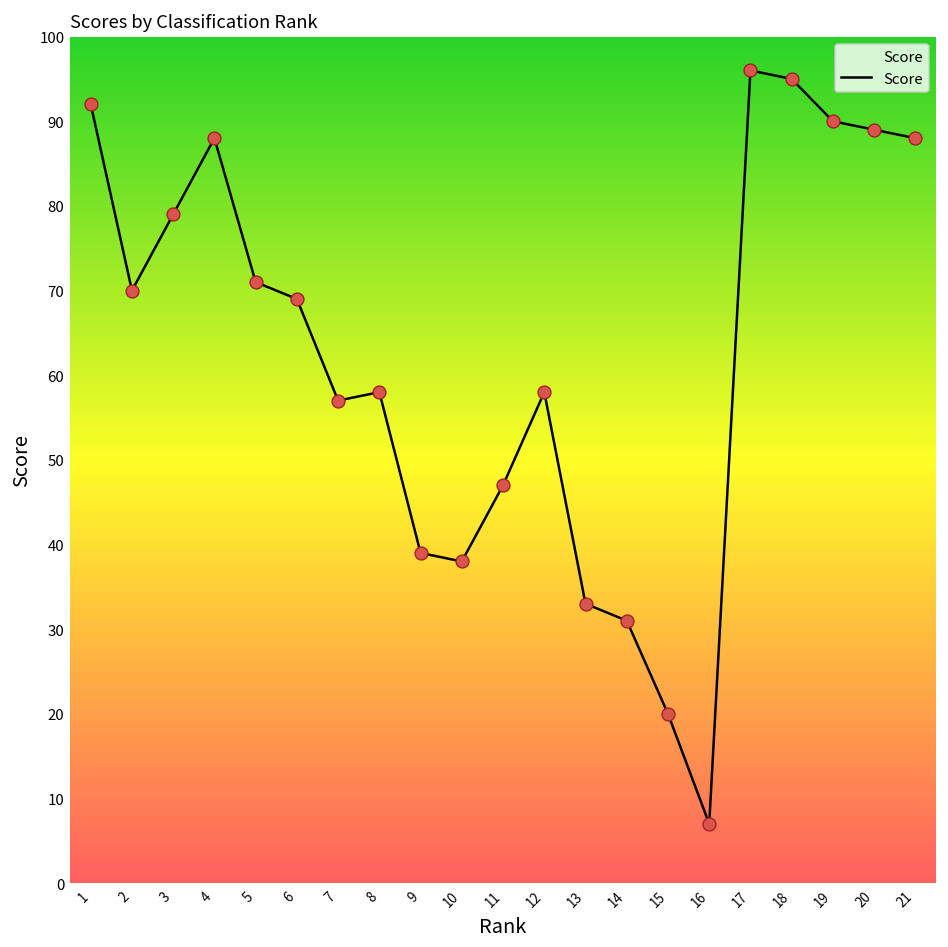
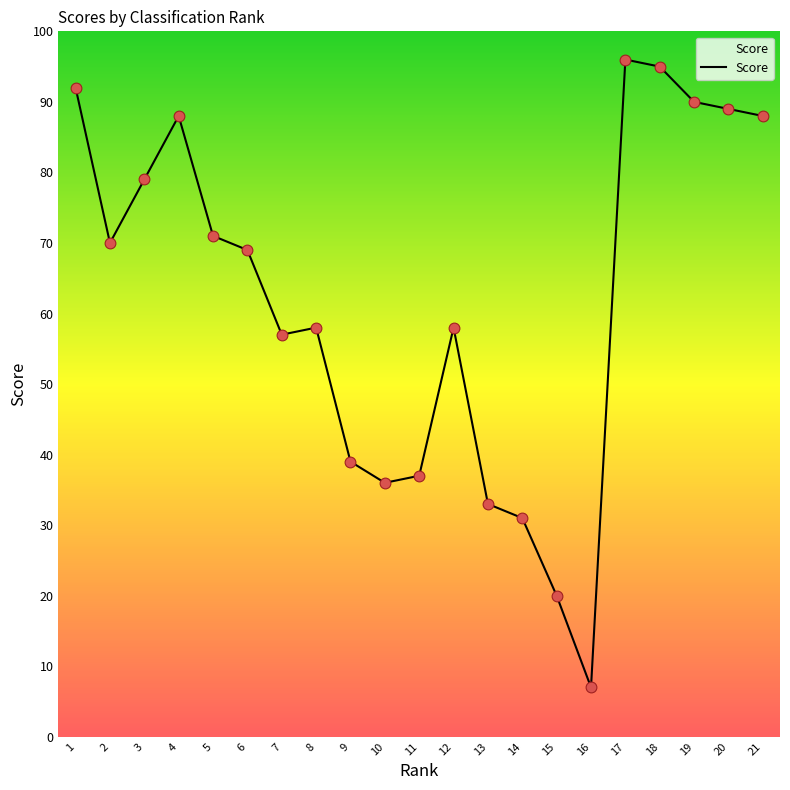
10: 38 -> 36
11: 47 -> 37
